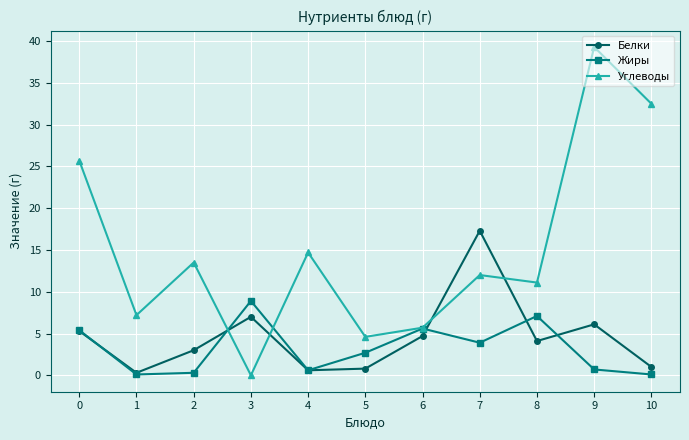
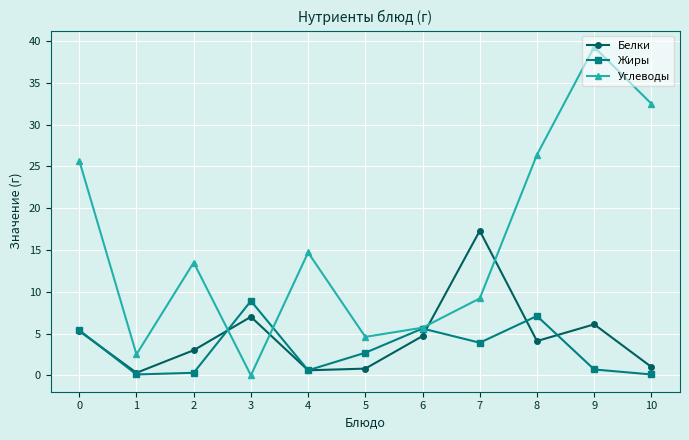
Углеводы, 1: 7 -> 3
Углеводы, 7: 12 -> 9
Углеводы, 8: 11 -> 26
